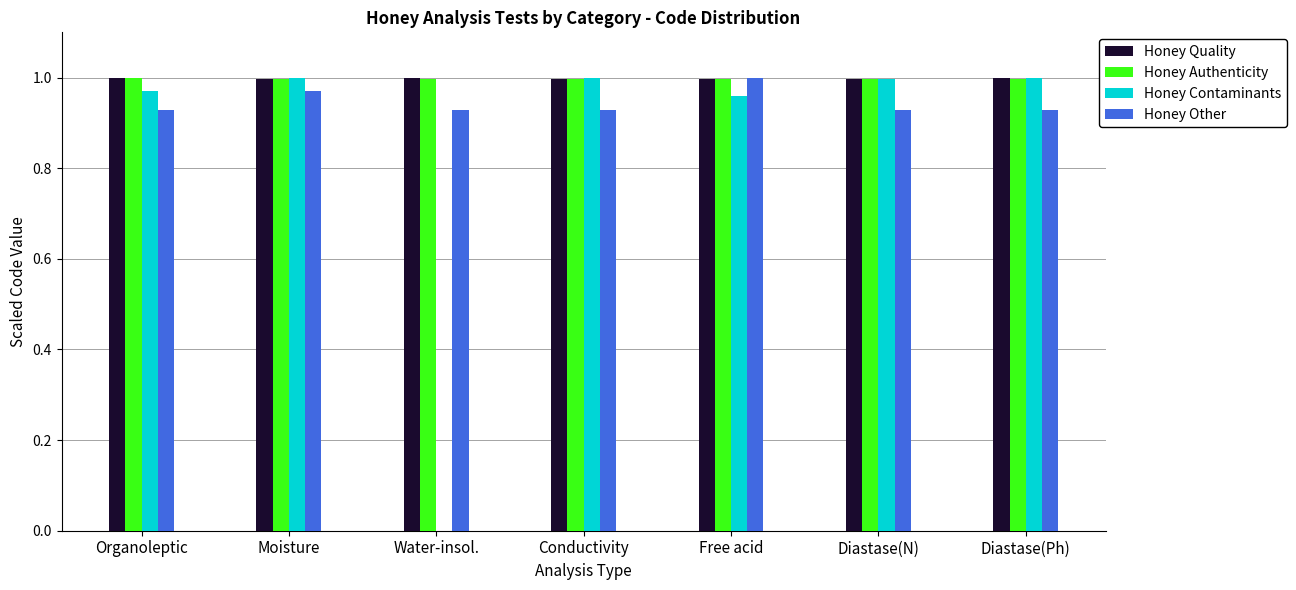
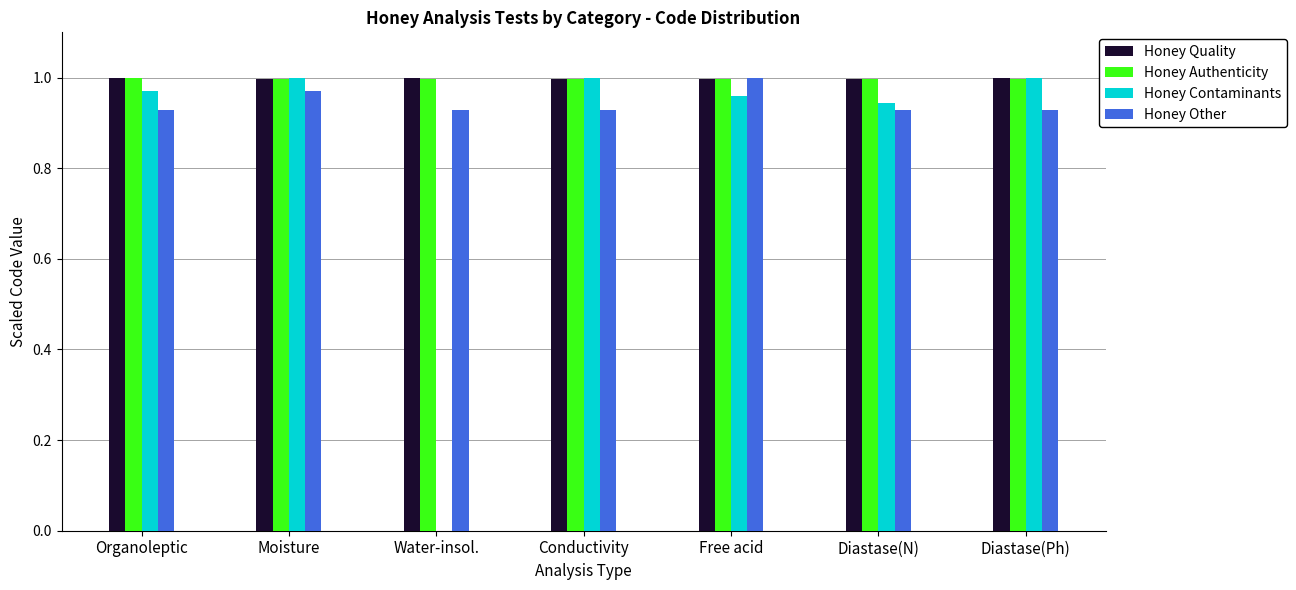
Honey Contaminants, Diastase(N): 1.00 -> 0.94
